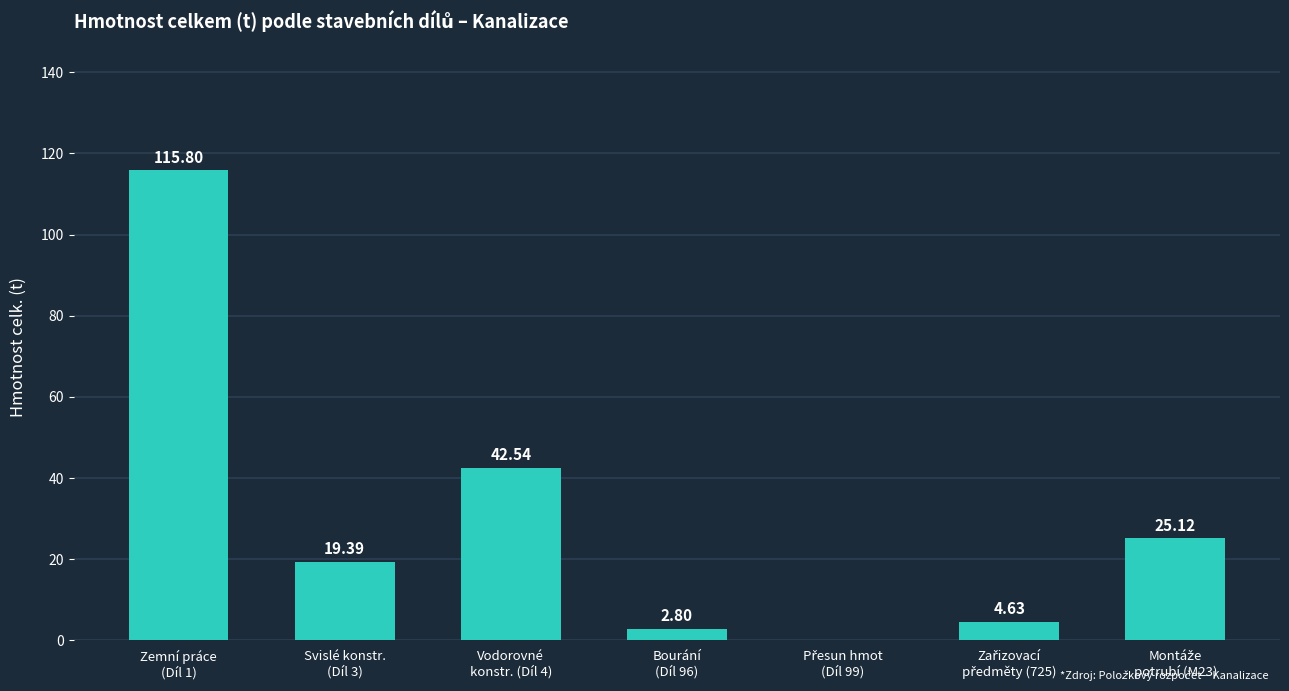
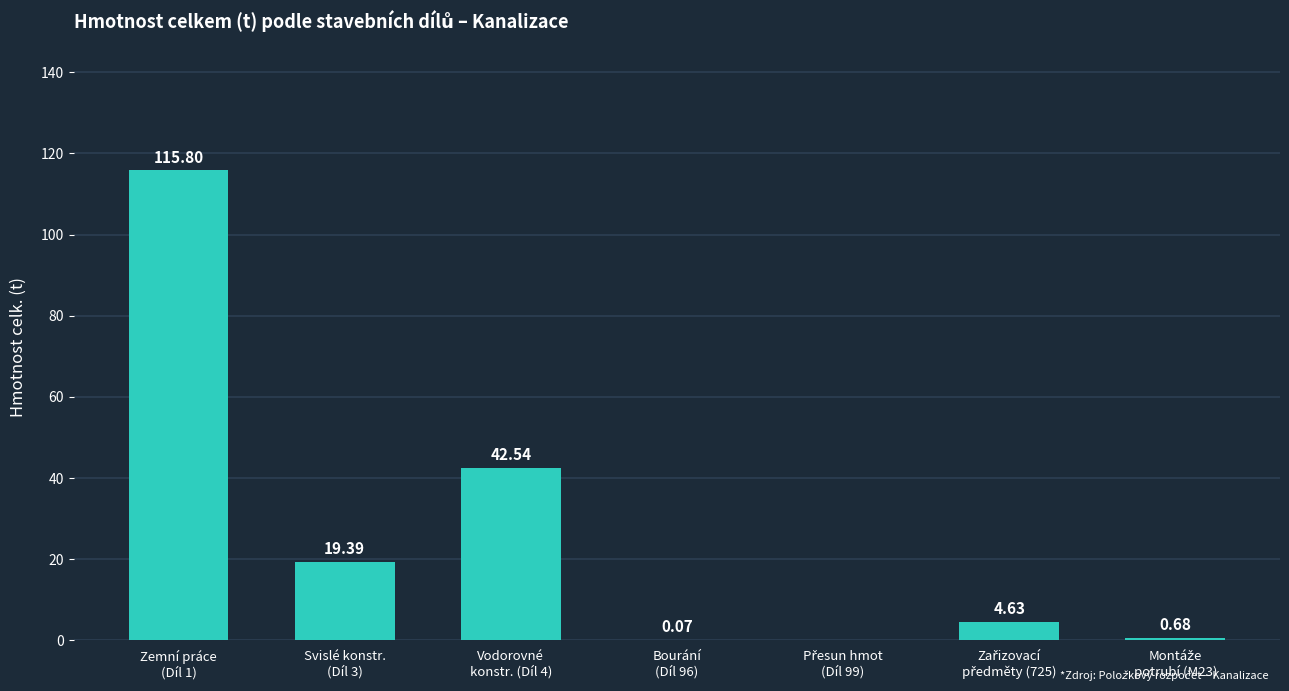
Bourání (Díl 96): 2.80 -> 0.07
Montáže potrubí (M23): 25.12 -> 0.68
